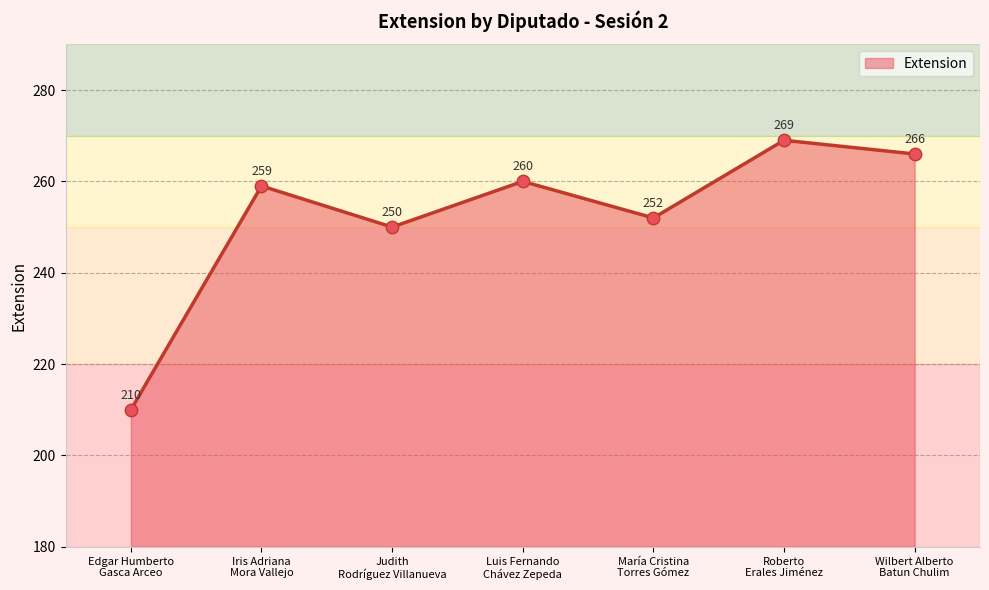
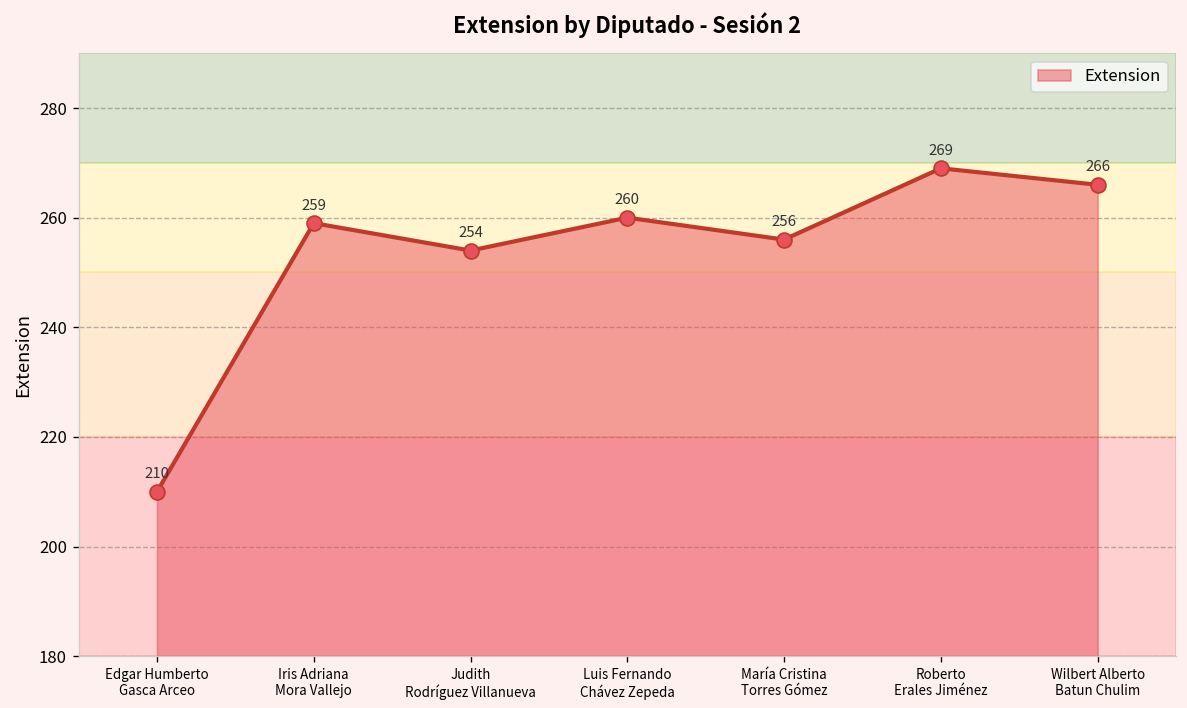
Judith Rodríguez Villanueva: 250 -> 254
María Cristina Torres Gómez: 252 -> 256
